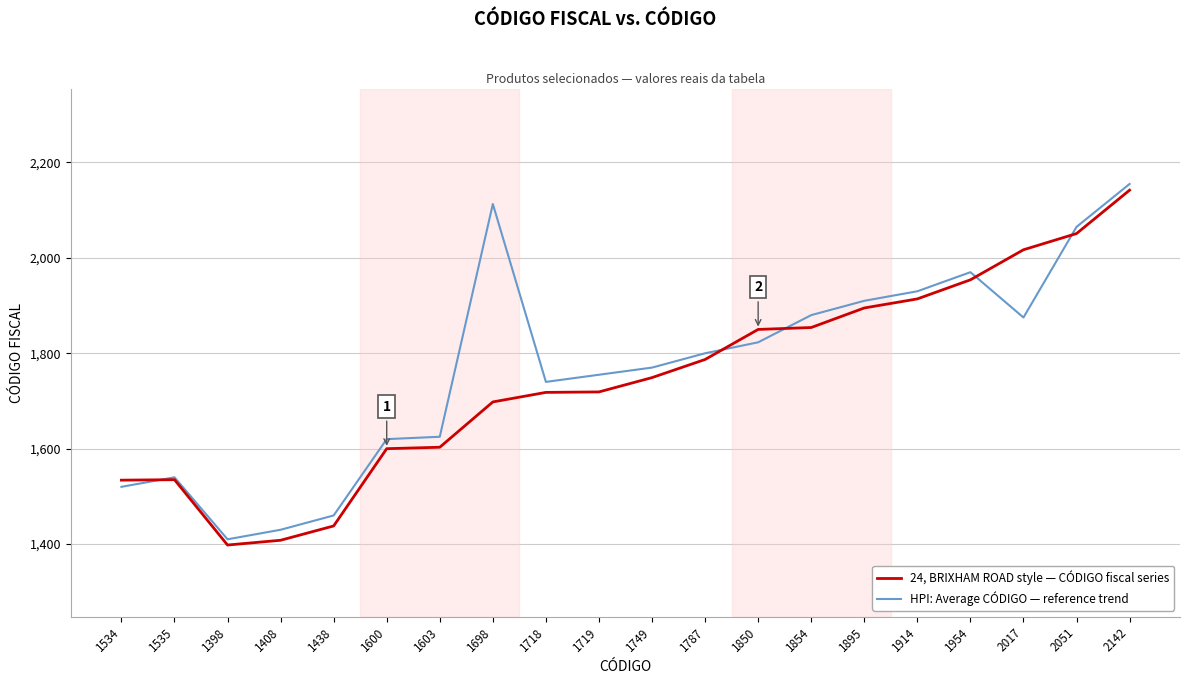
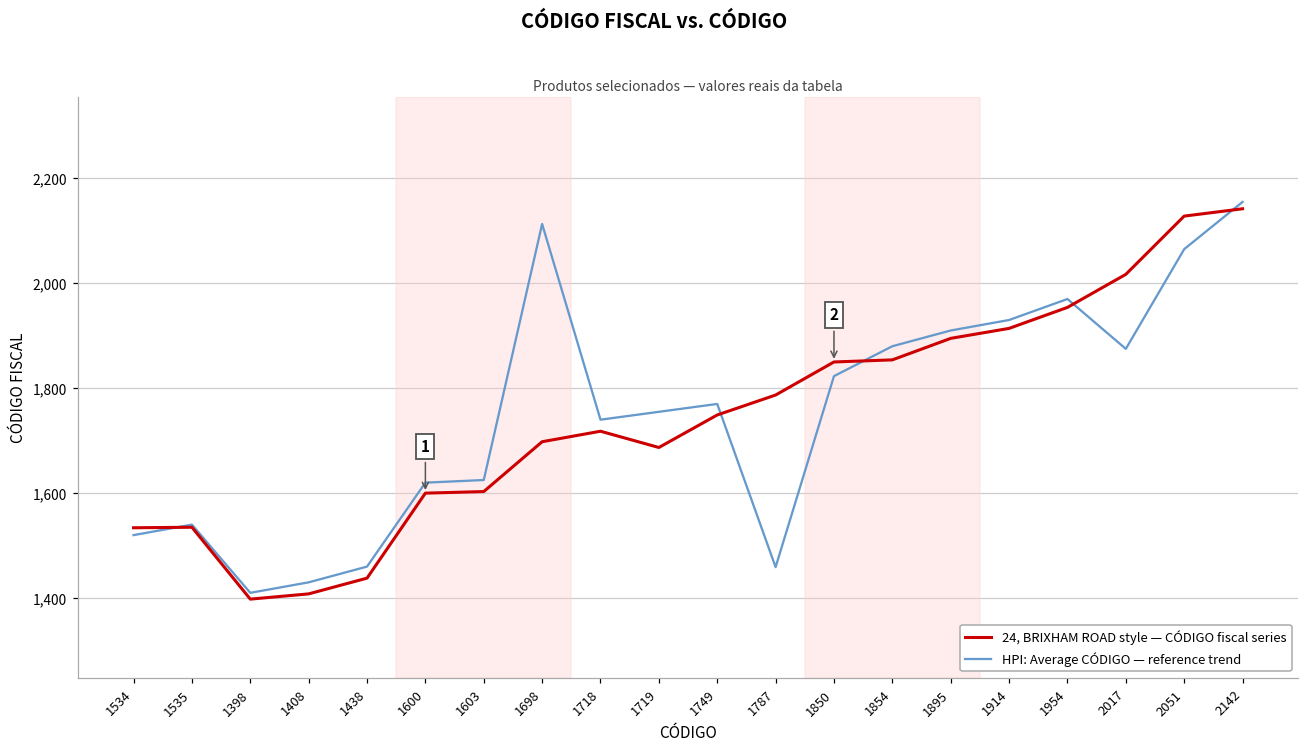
24, BRIXHAM ROAD style — CÓDIGO fiscal series, 1719: 1,720 -> 1,690
HPI: Average CÓDIGO — reference trend, 1787: 1,800 -> 1,460
24, BRIXHAM ROAD style — CÓDIGO fiscal series, 2051: 2,050 -> 2,130
